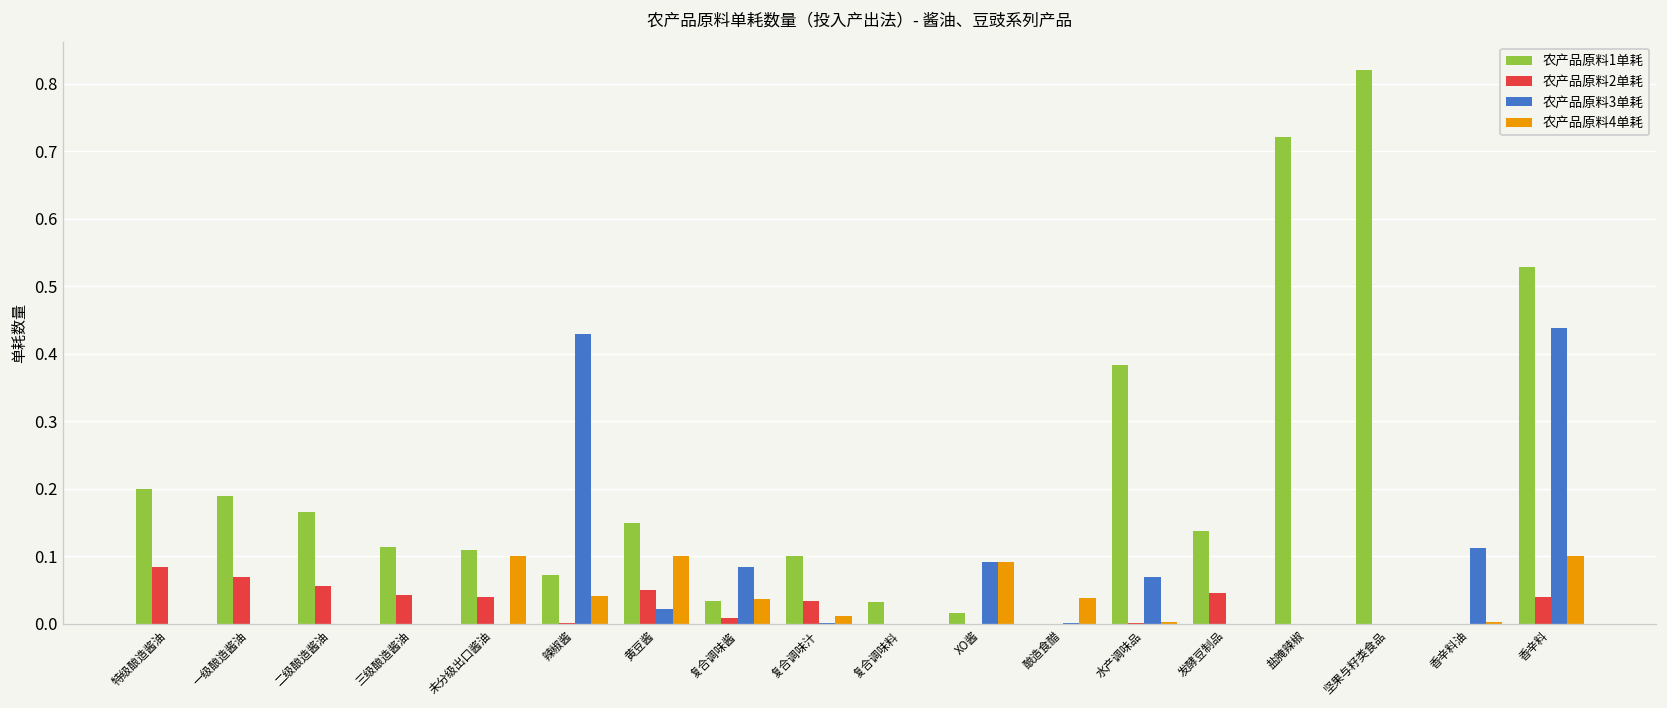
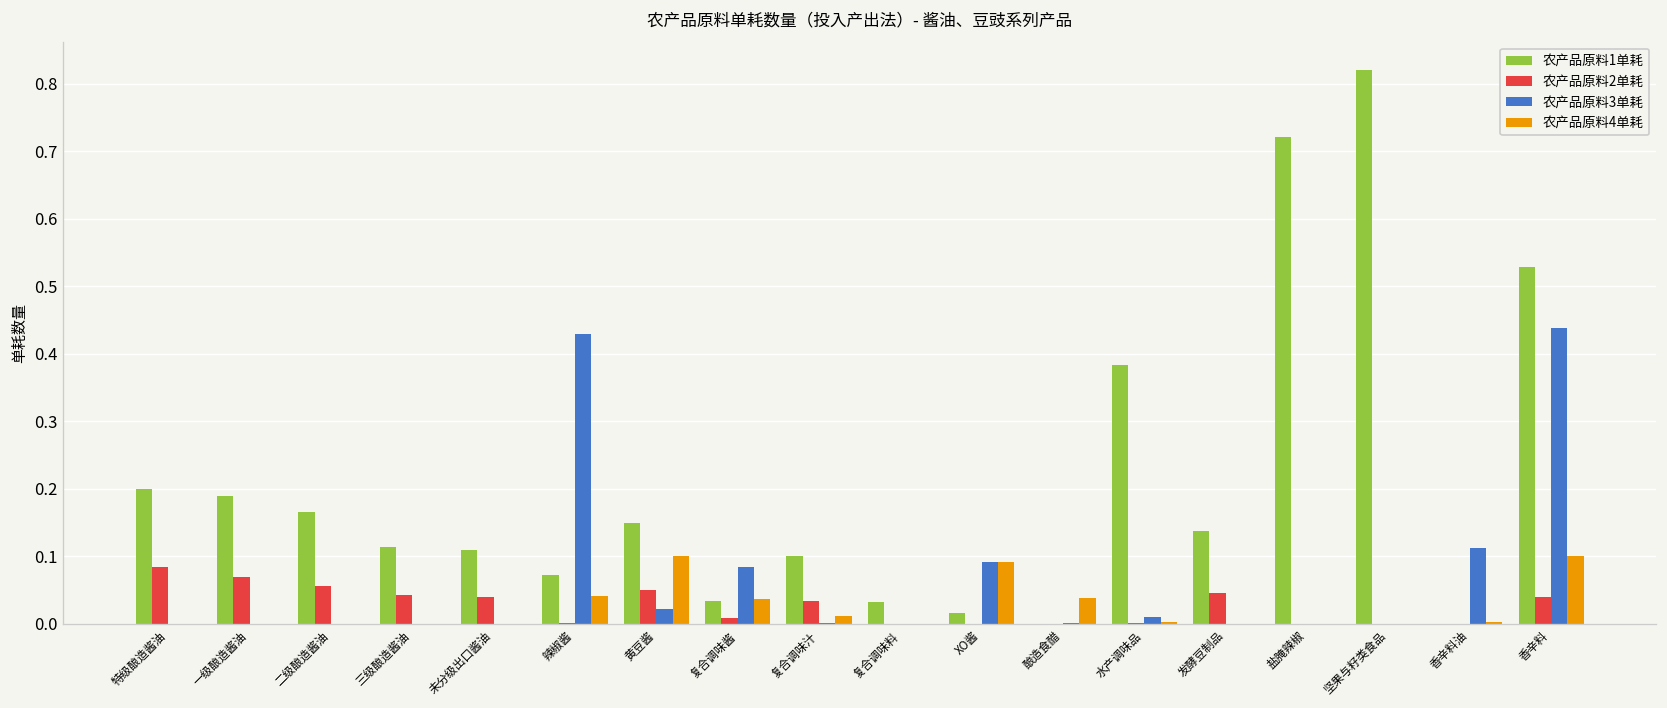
农产品原料4单耗, 未分级出口酱油: 0.1 -> 0.0
农产品原料3单耗, 水产调味品: 0.07 -> 0.01
